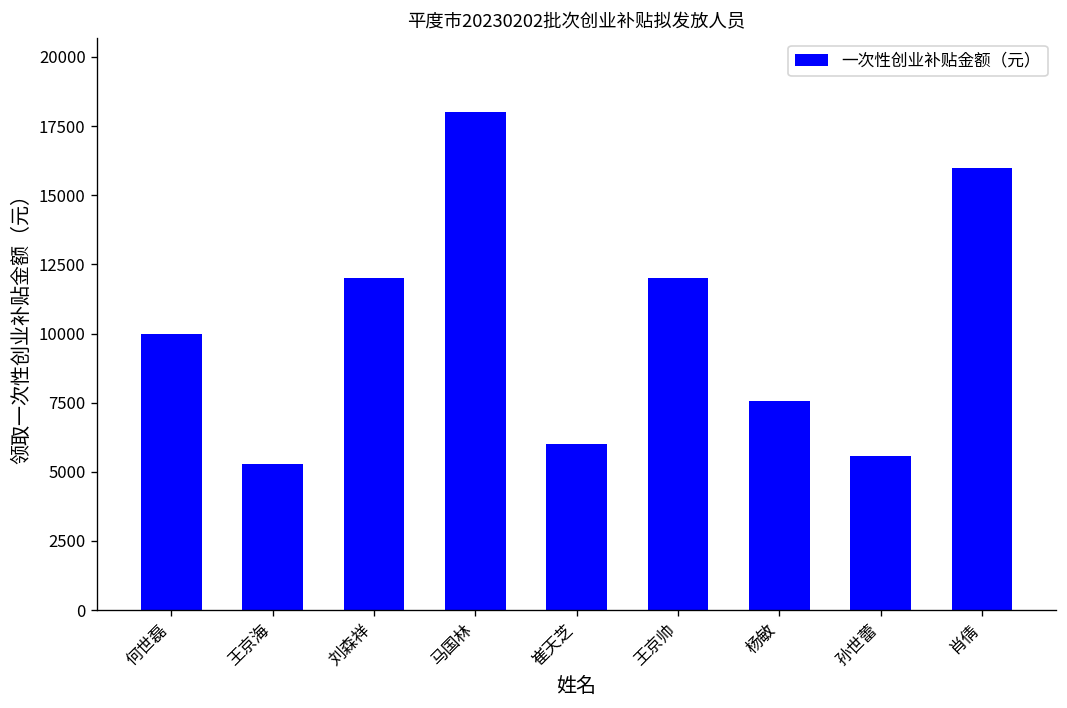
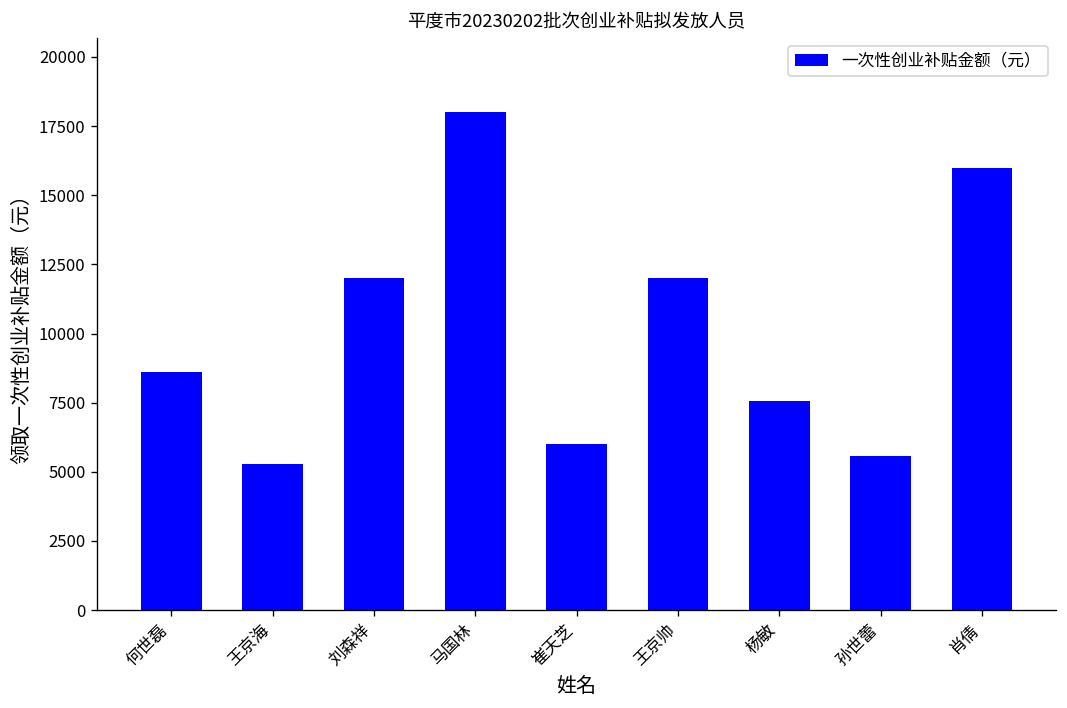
何世磊: 10000 -> 8600
